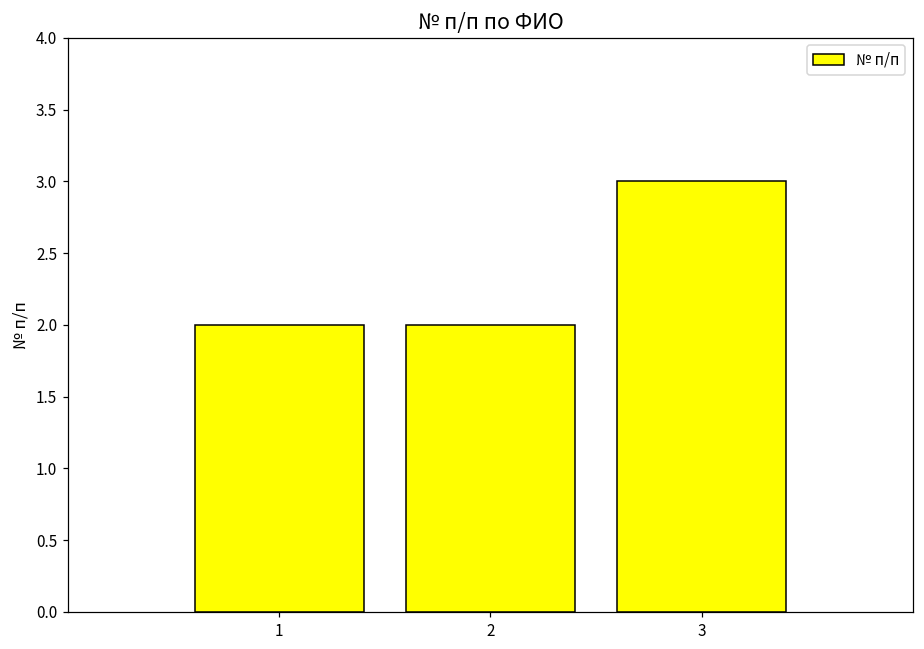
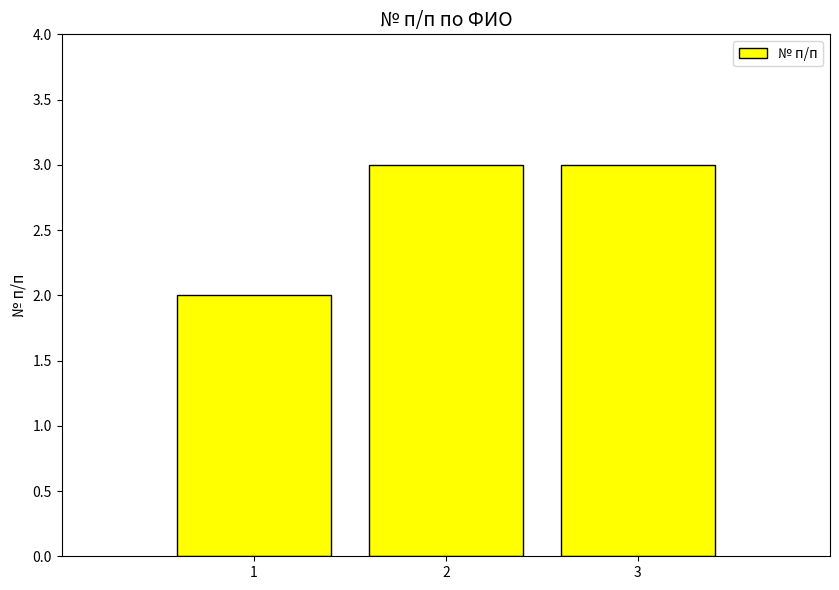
2: 2 -> 3
